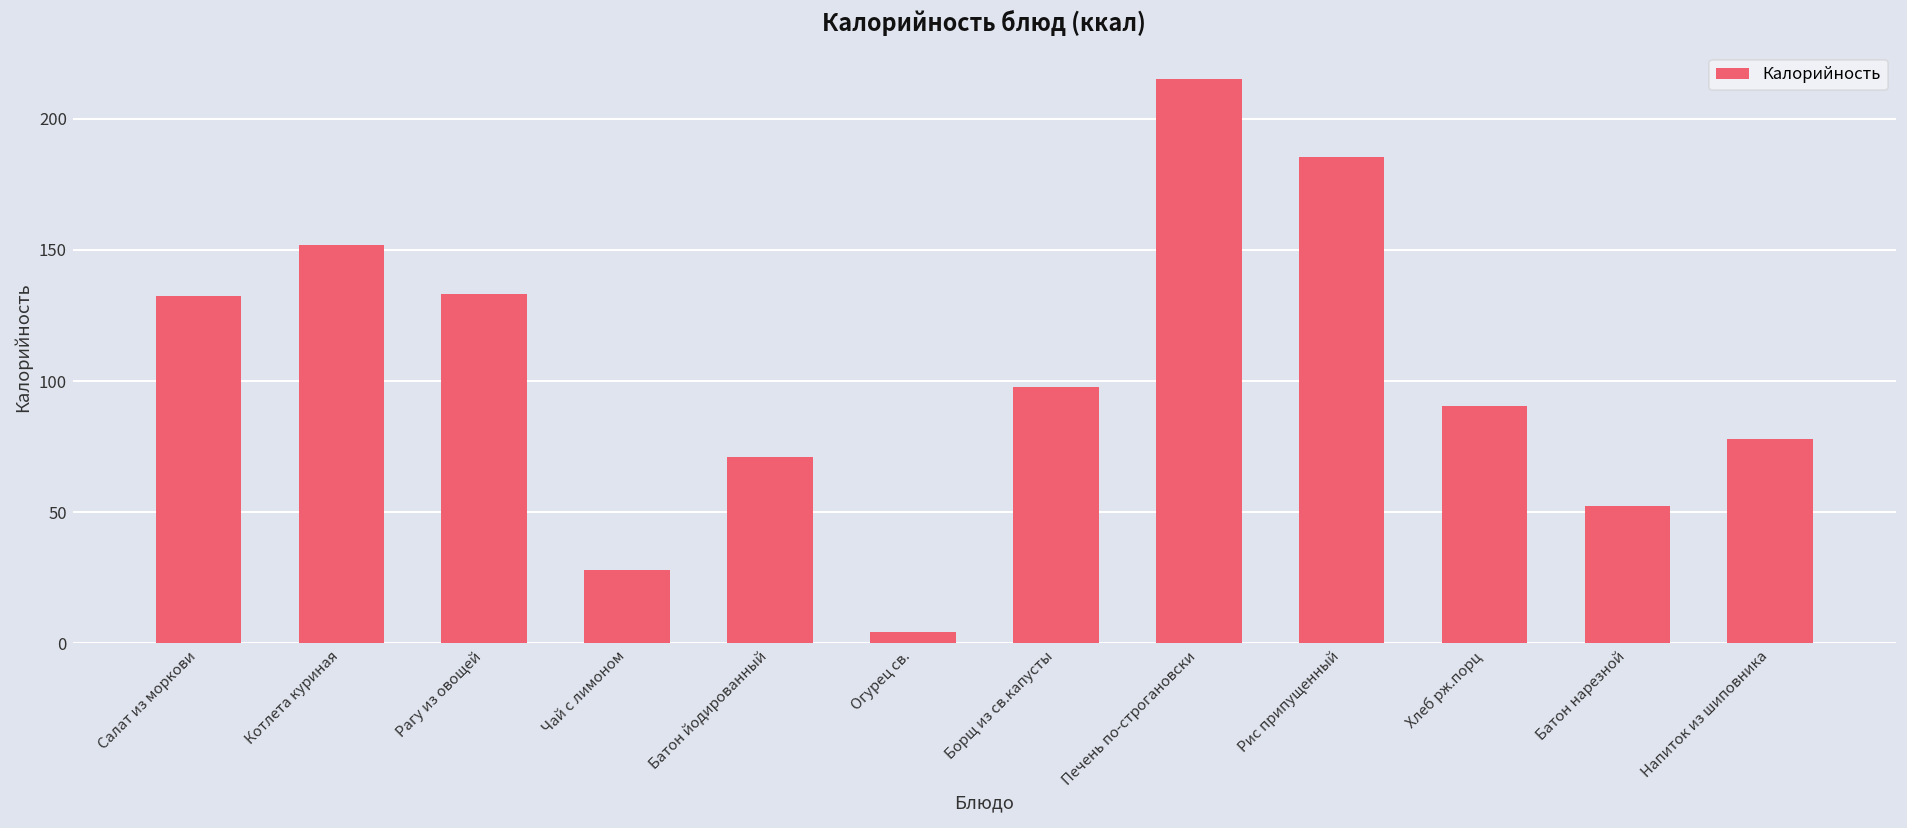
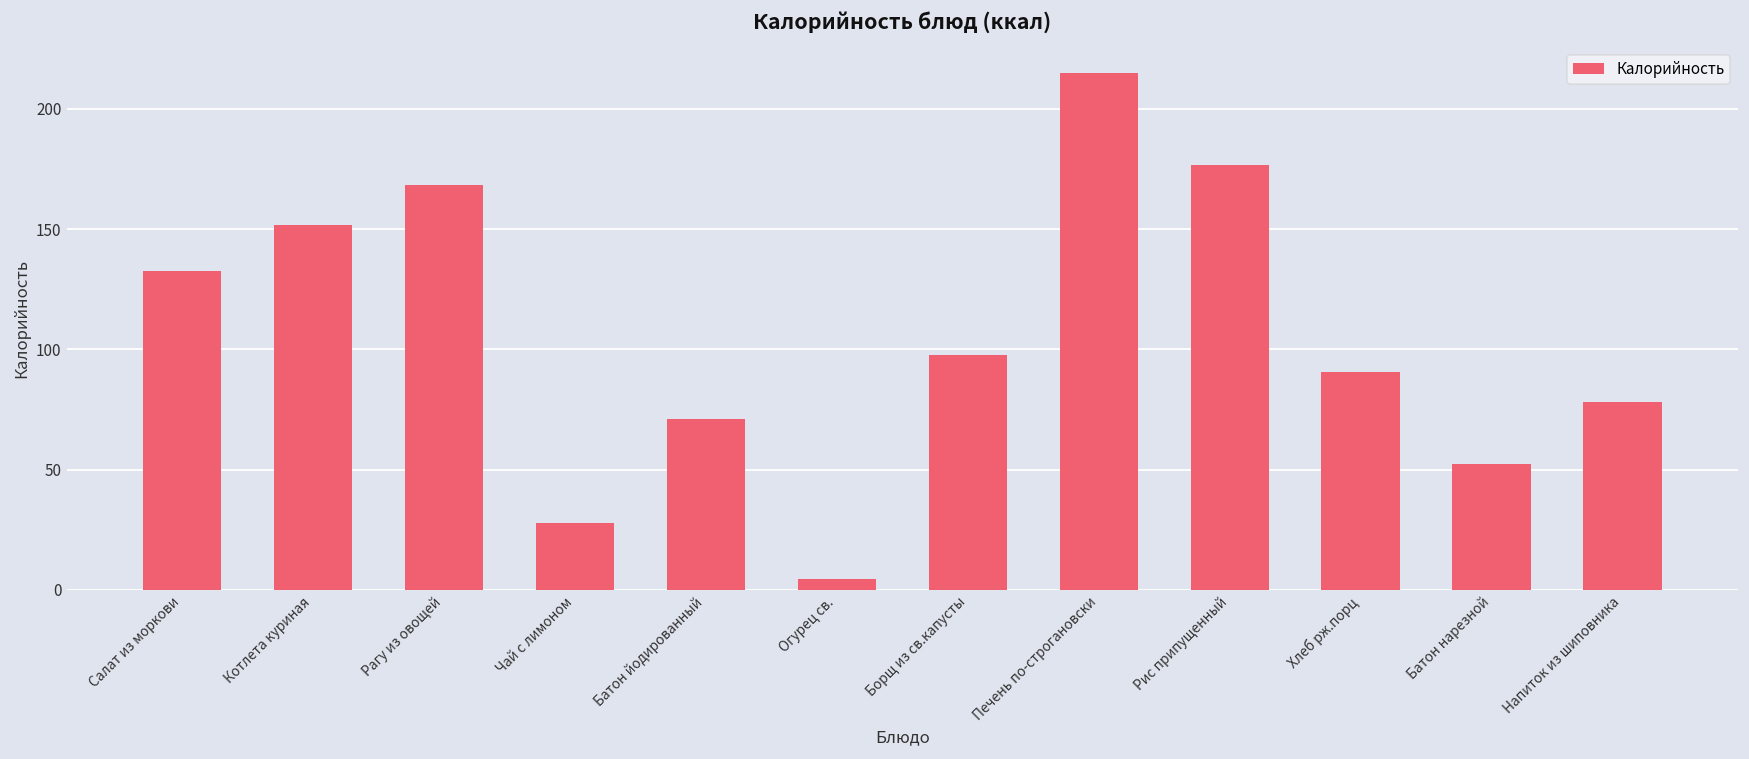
Рагу из овощей: 133 -> 168
Рис припущенный: 186 -> 177
